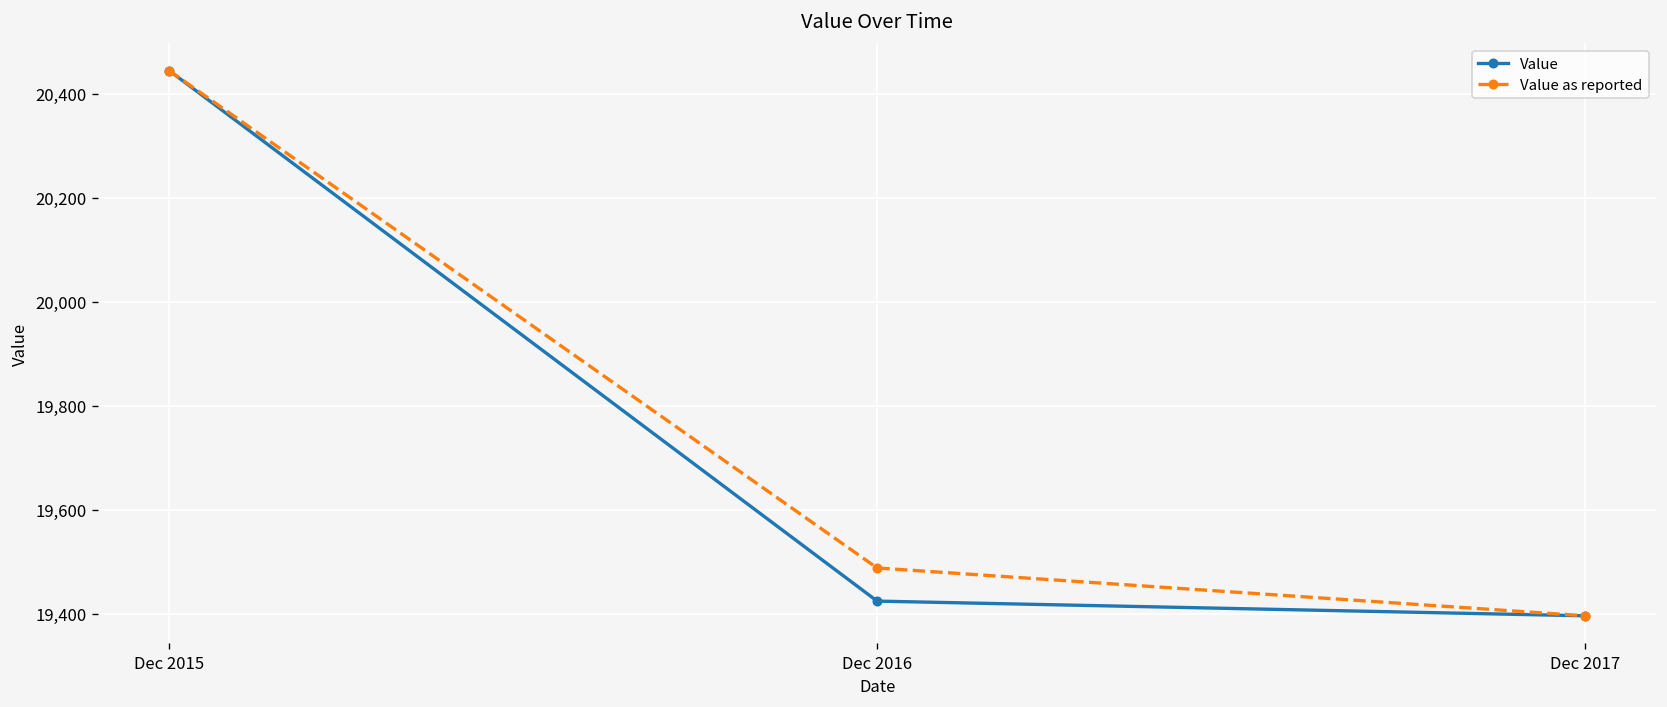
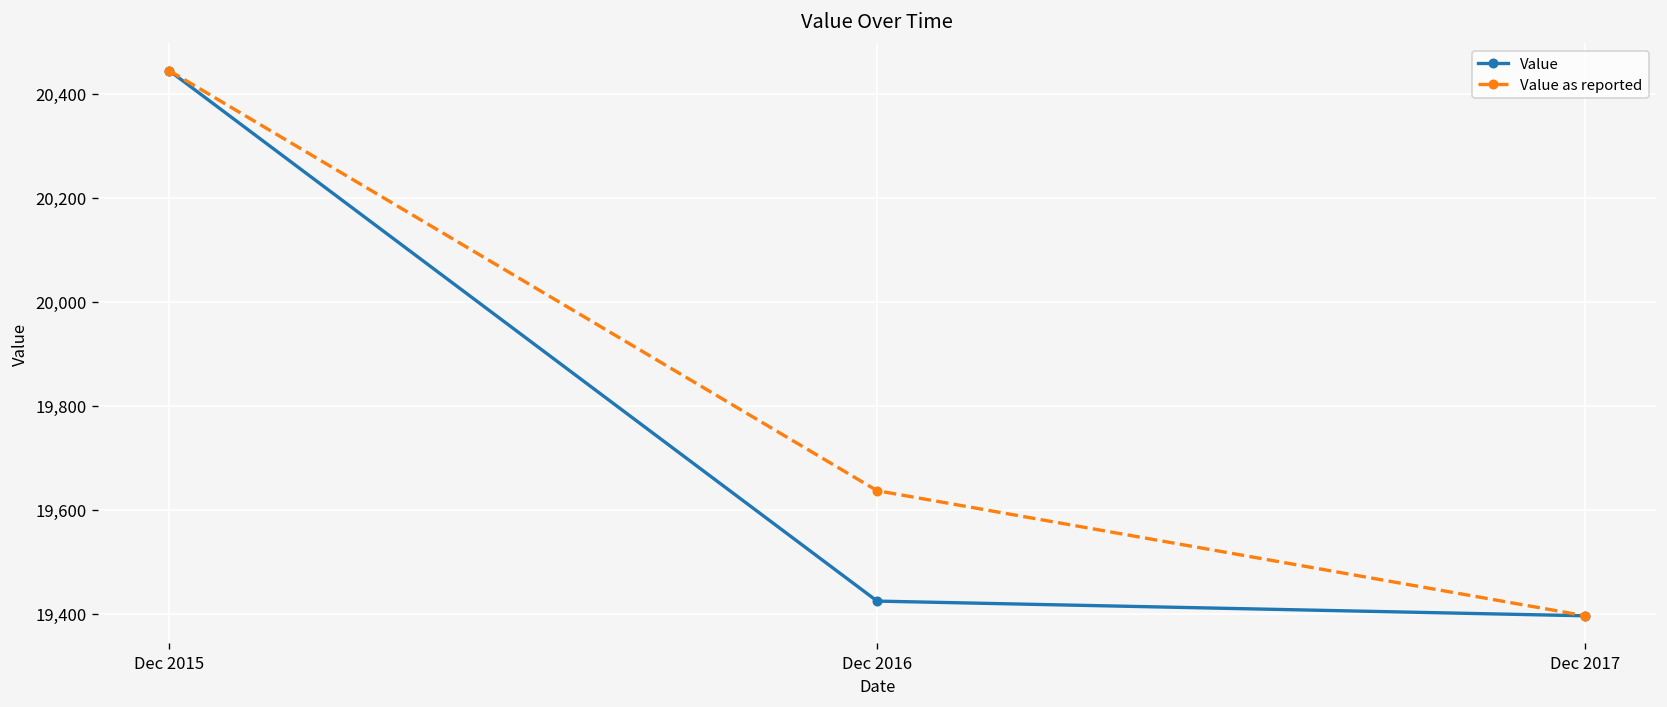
Value as reported, Dec 2016: 19,490 -> 19,640
